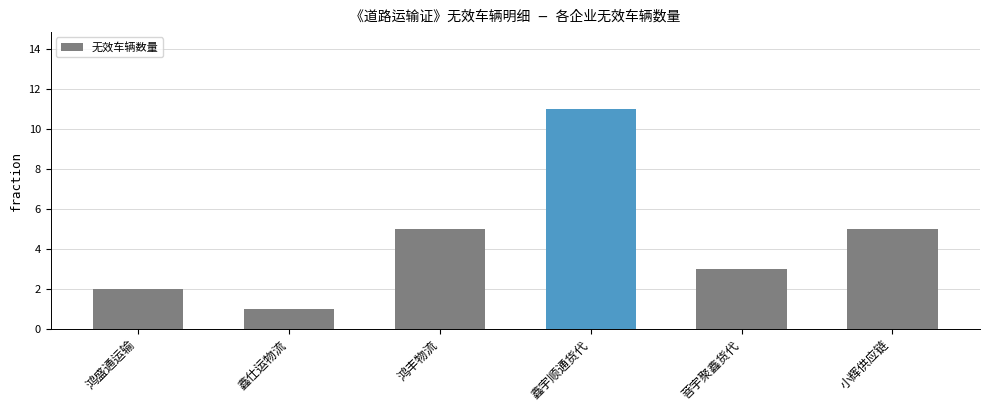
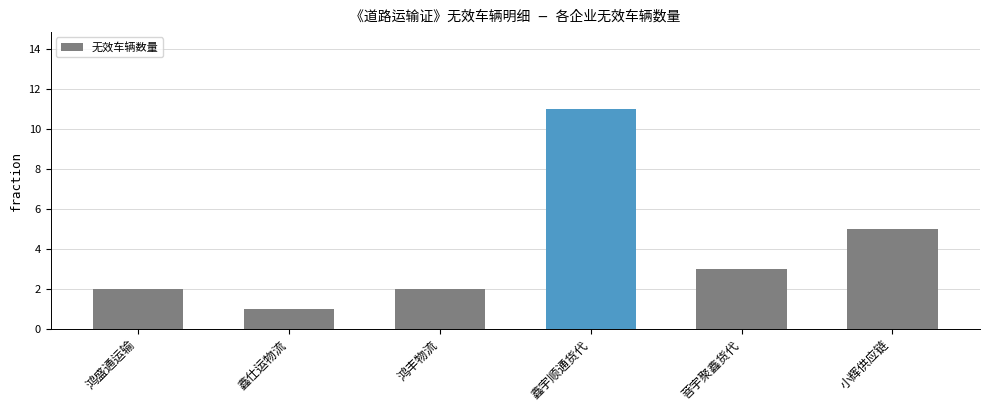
鸿丰物流: 5 -> 2
